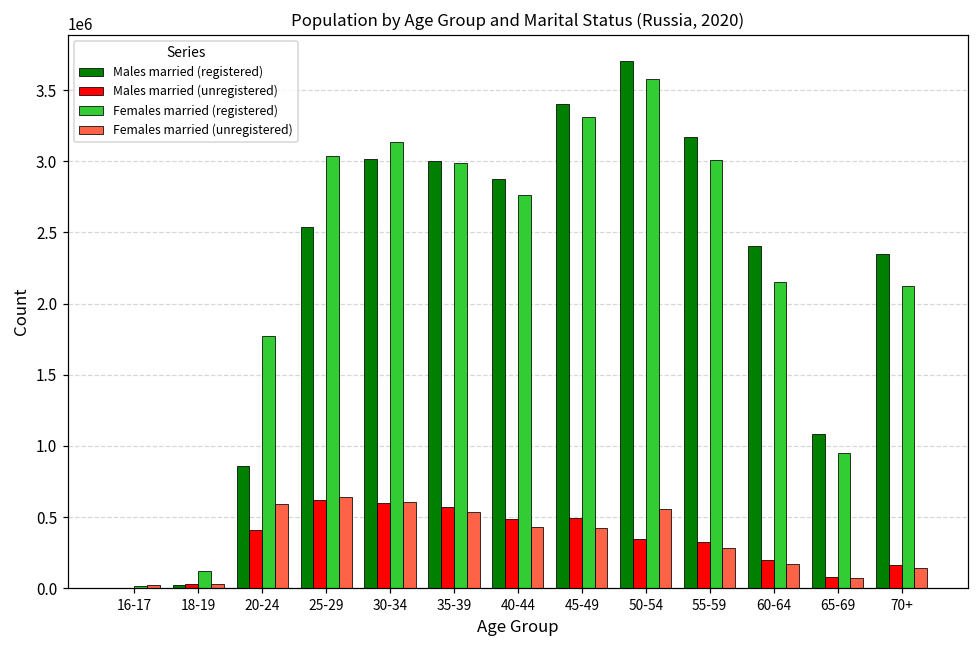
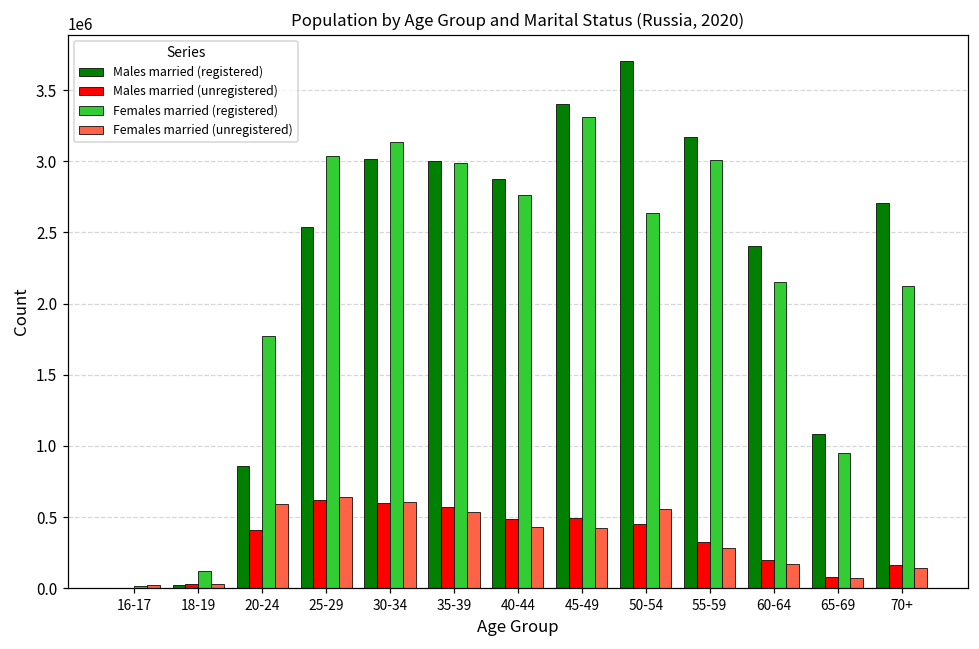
Males married (unregistered), 50-54: 340000 -> 450000
Females married (registered), 50-54: 3580000 -> 2640000
Males married (registered), 70+: 2340000 -> 2710000
